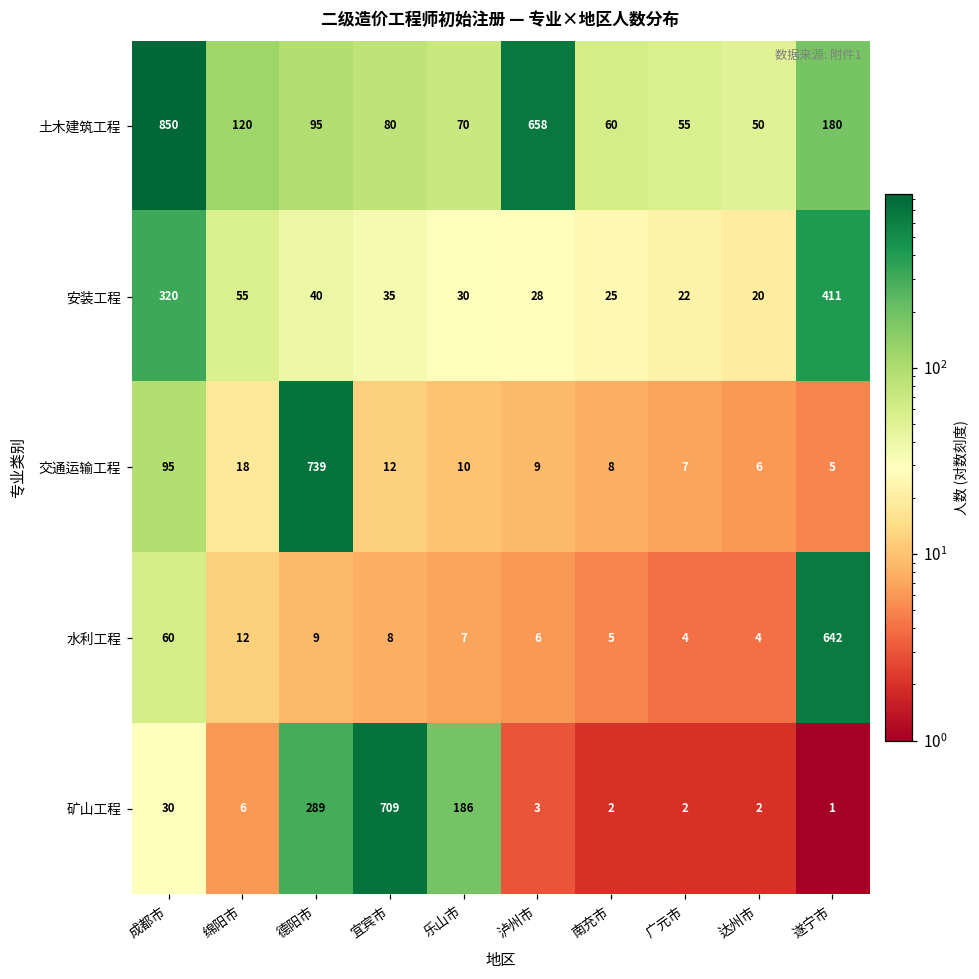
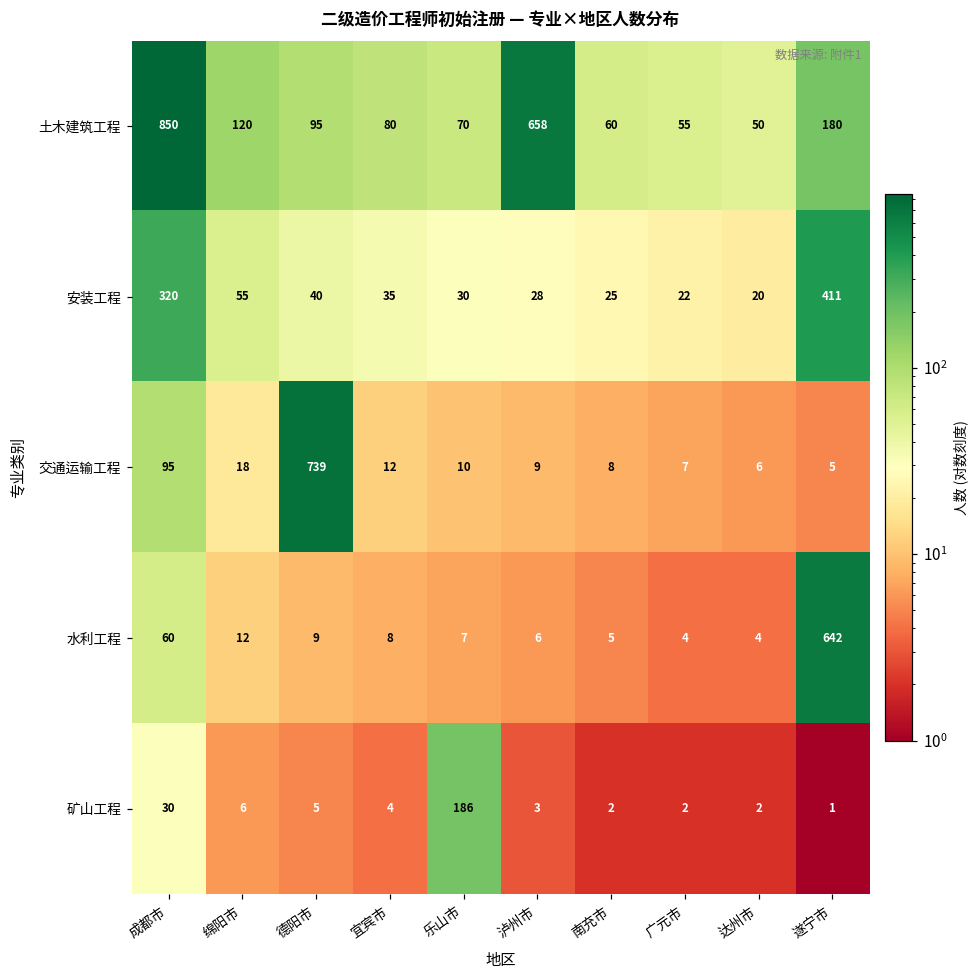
矿山工程, 德阳市: 289 -> 5
矿山工程, 宜宾市: 709 -> 4
